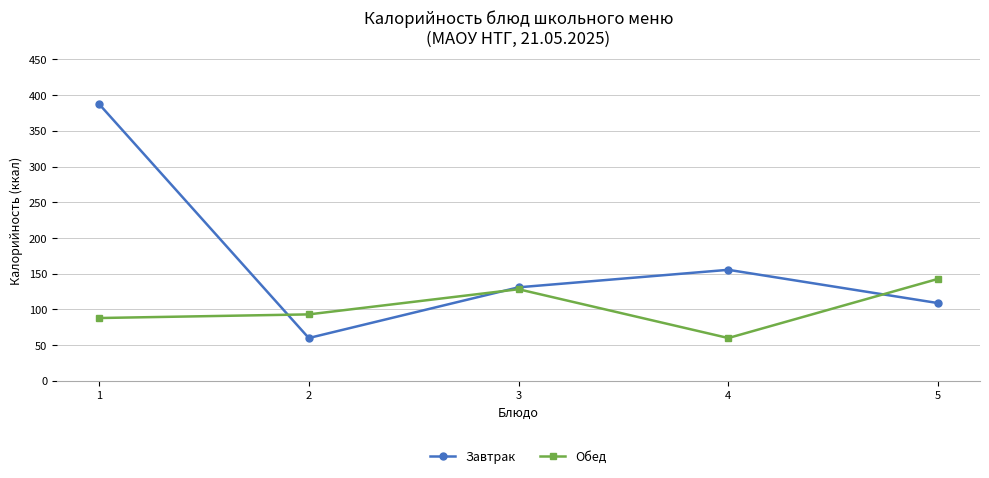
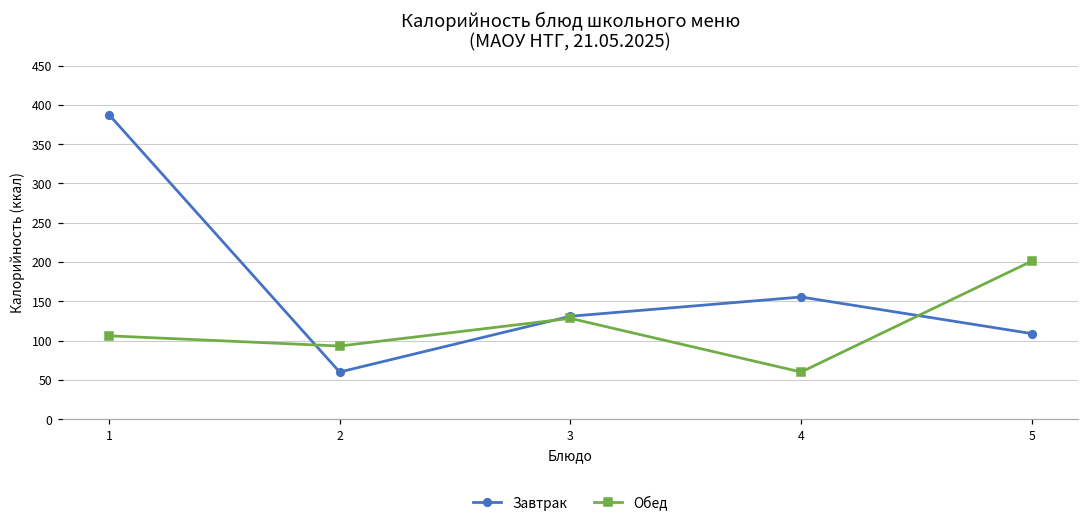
Обед, 1: 90 -> 110
Обед, 5: 140 -> 200
